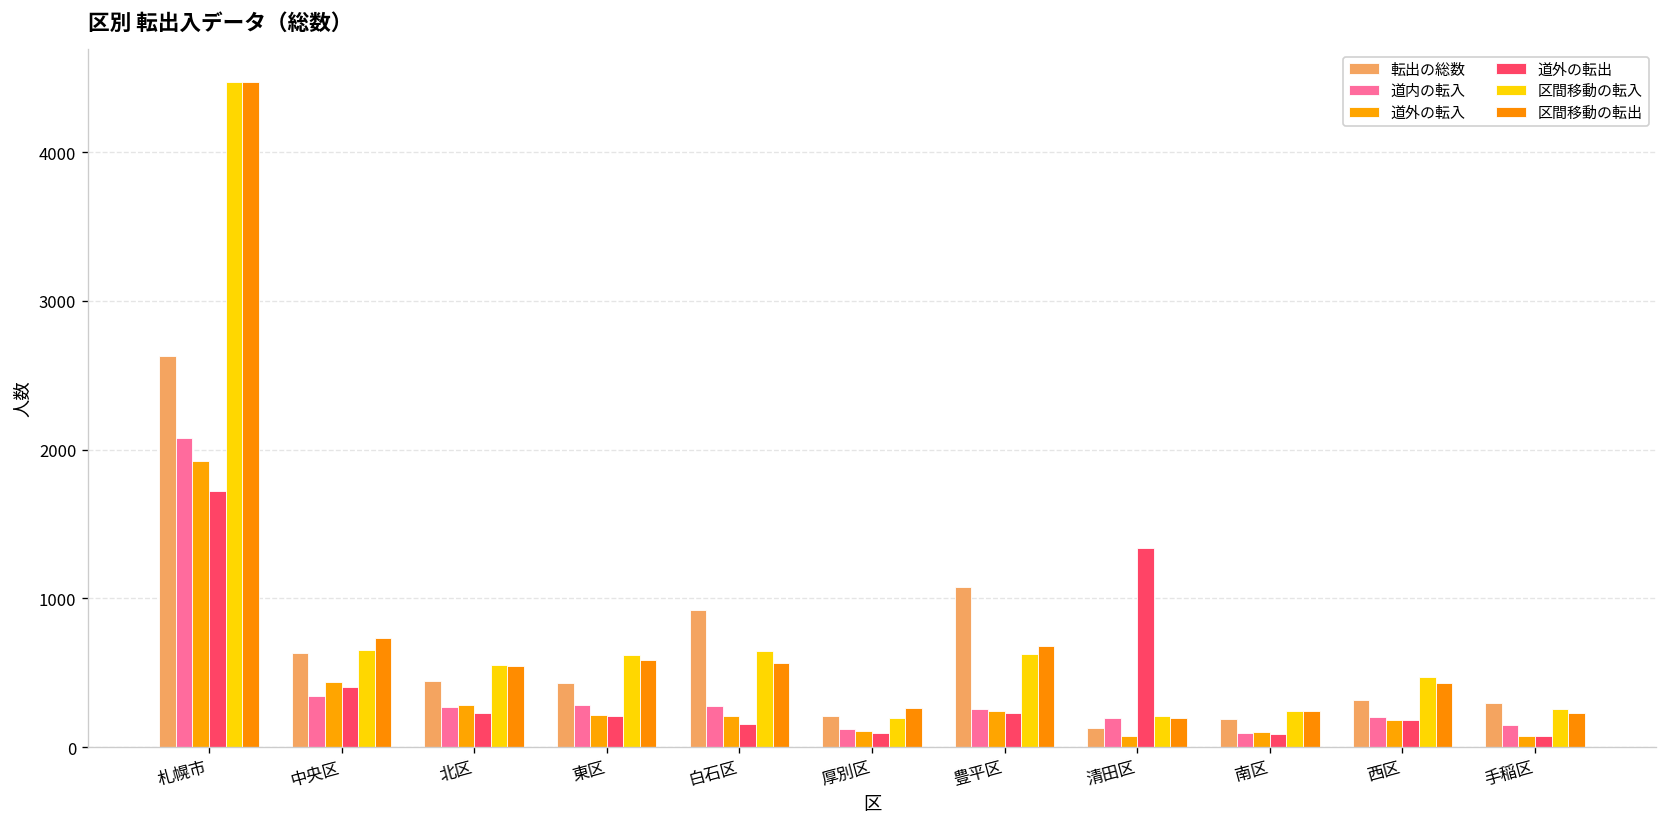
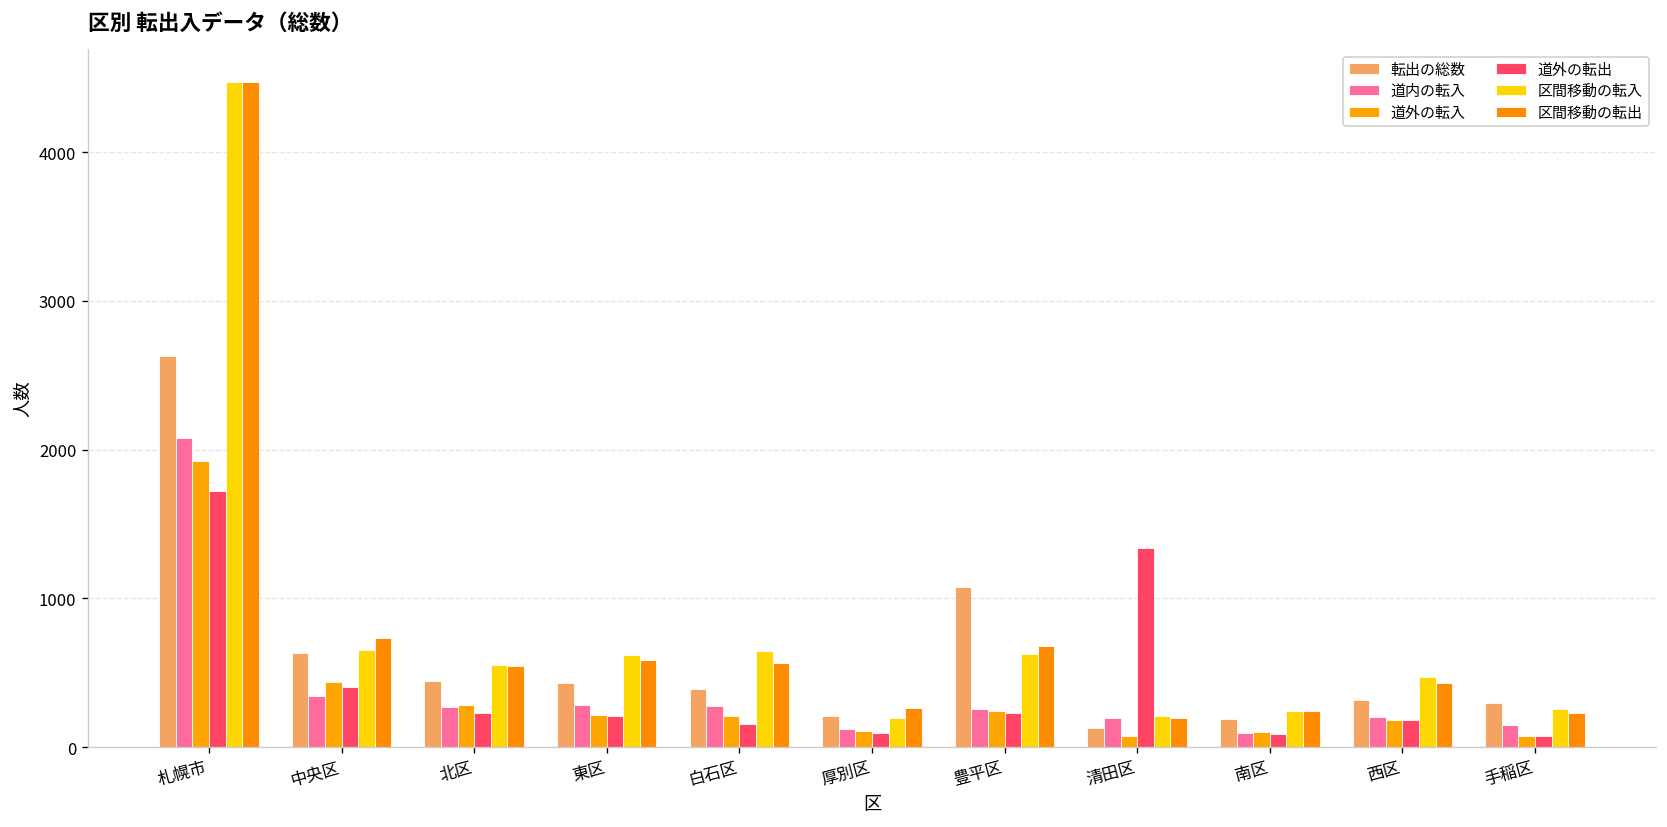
転出の総数, 白石区: 920 -> 390
